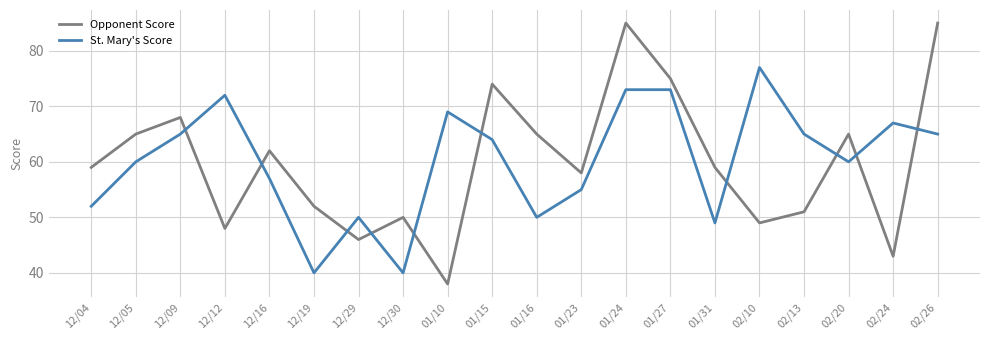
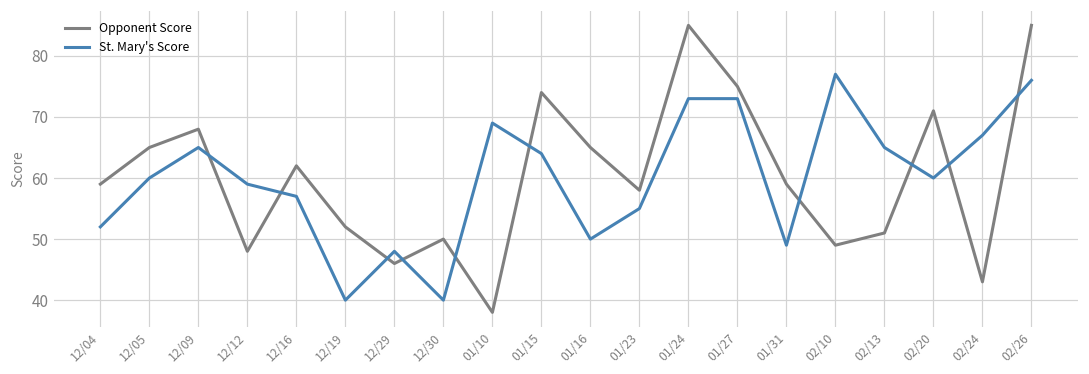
St. Mary's Score, 12/12: 72 -> 59
St. Mary's Score, 12/29: 50 -> 48
Opponent Score, 02/20: 65 -> 71
St. Mary's Score, 02/26: 65 -> 76
